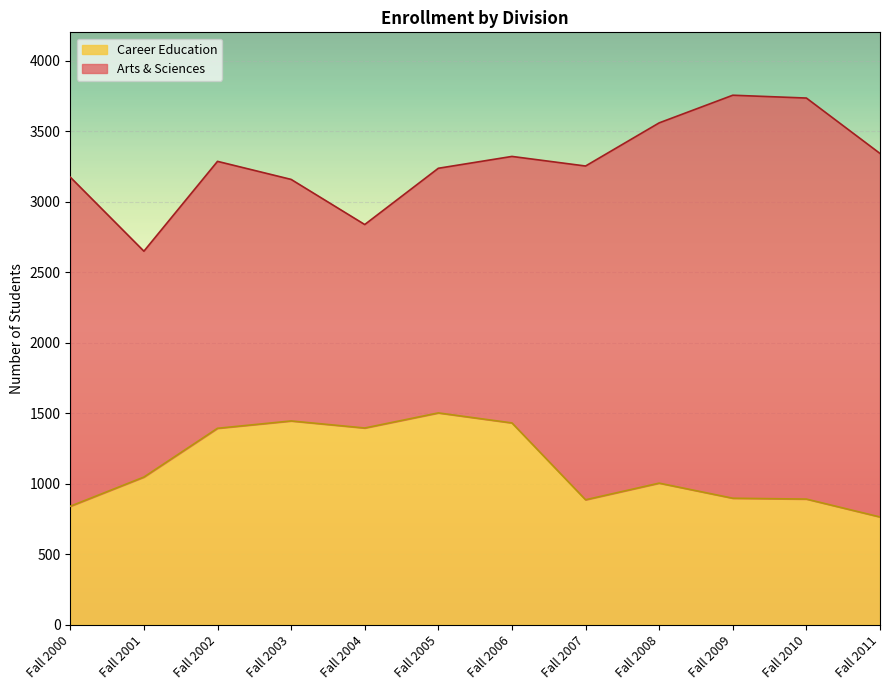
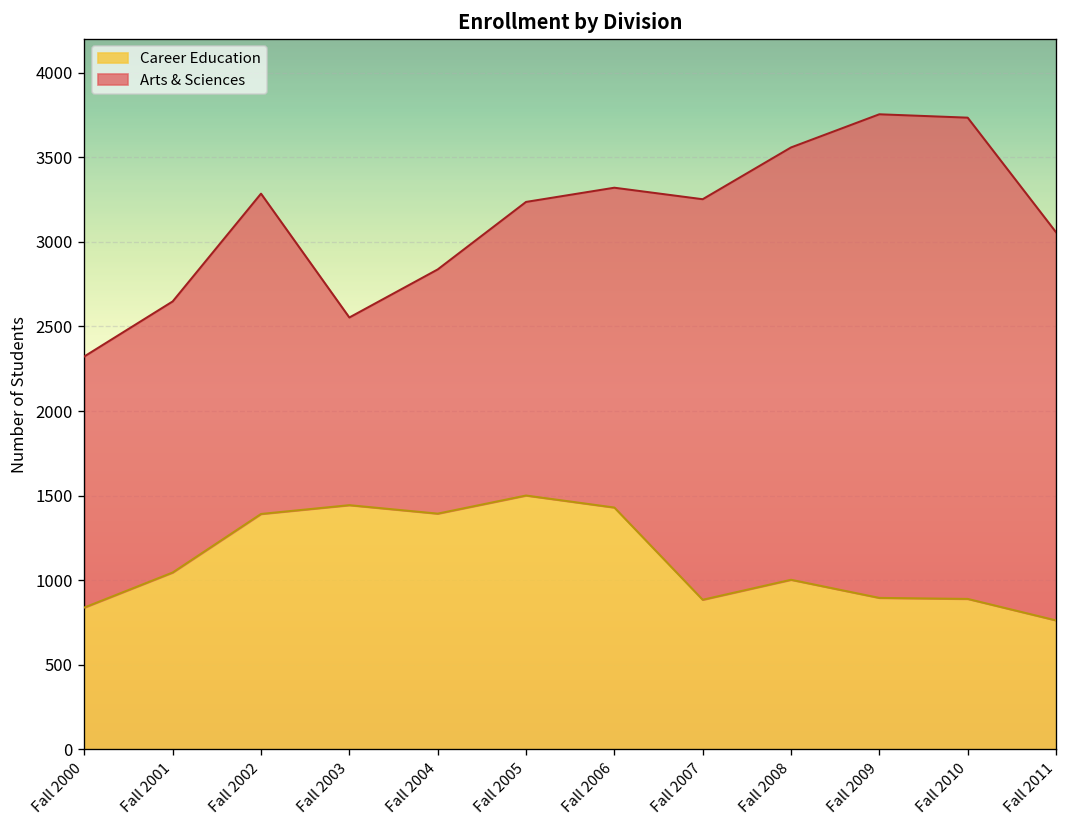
Arts & Sciences, Fall 2000: 2330 -> 1480
Arts & Sciences, Fall 2003: 1710 -> 1110
Arts & Sciences, Fall 2011: 2580 -> 2290
